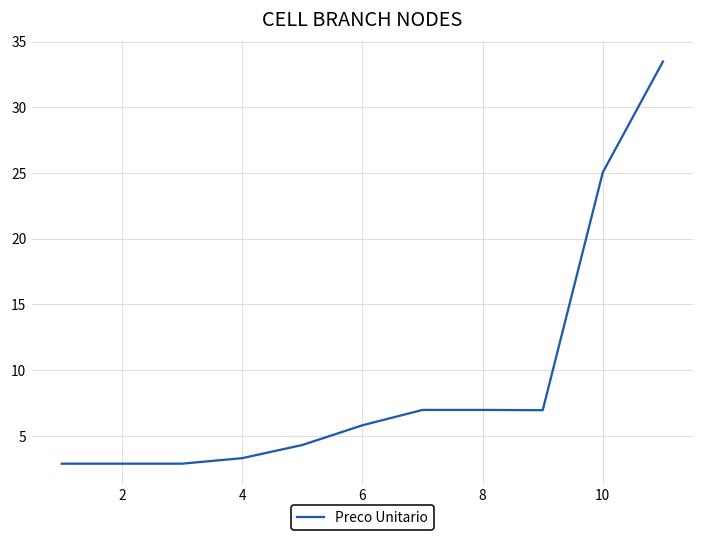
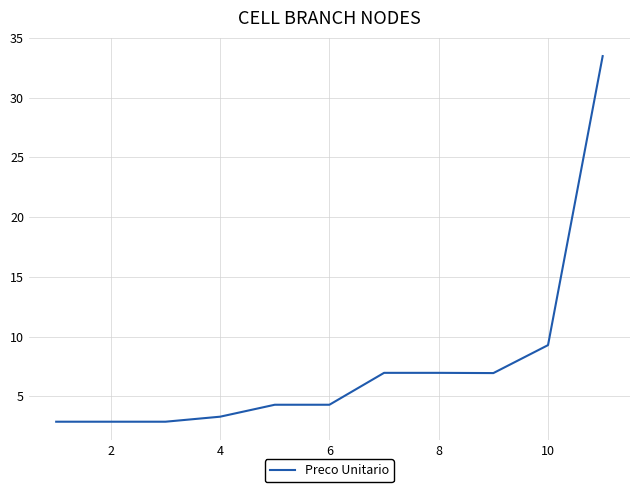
6: 5.8 -> 4.3
10: 25.1 -> 9.3
